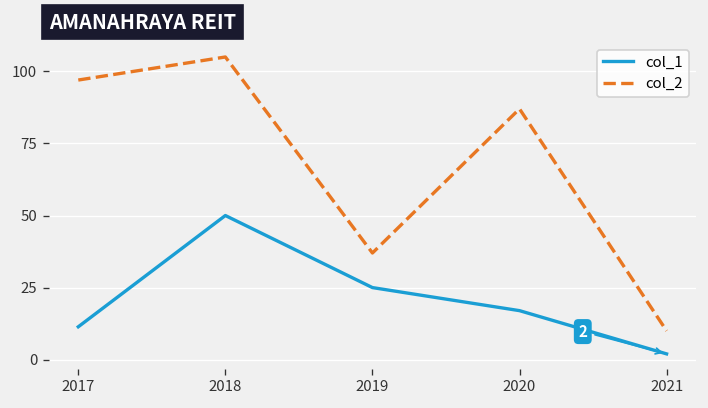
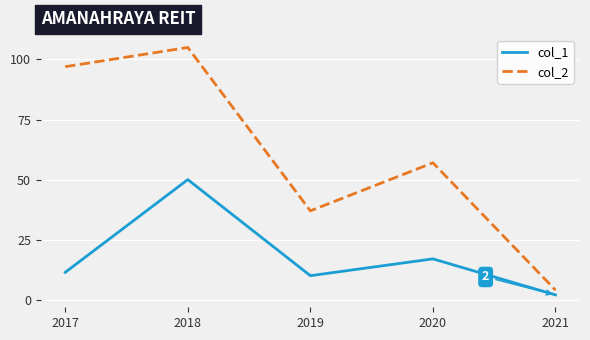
col_1, 2019: 25 -> 10
col_2, 2020: 87 -> 57
col_2, 2021: 10 -> 4
